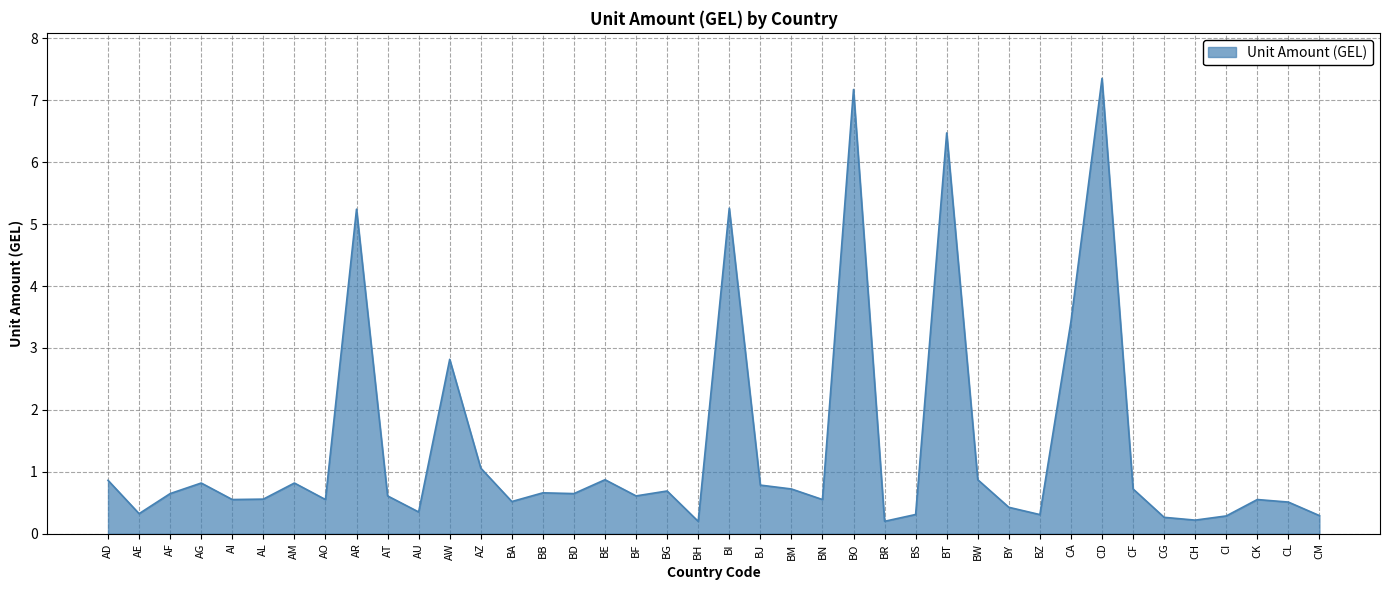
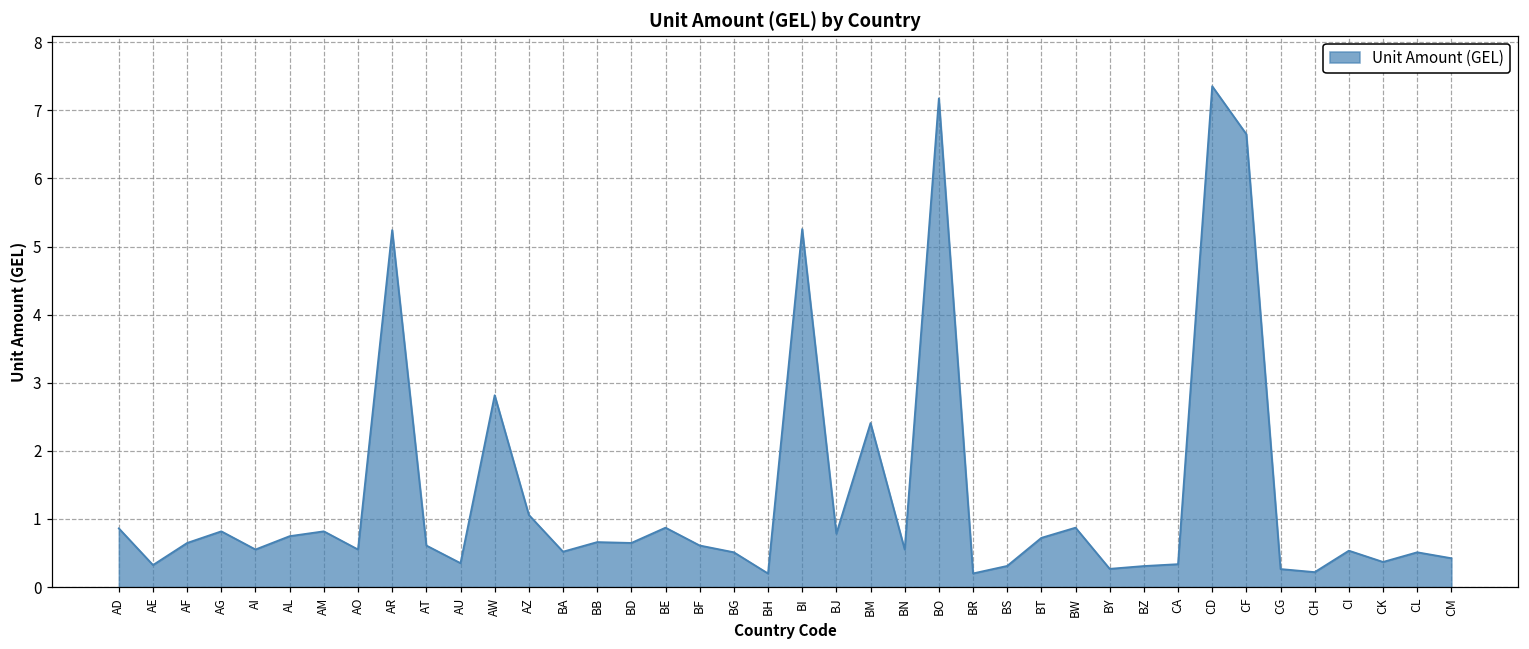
AL: 0.6 -> 0.7
BG: 0.7 -> 0.5
BM: 0.7 -> 2.4
BT: 6.5 -> 0.7
BY: 0.4 -> 0.3
CA: 3.4 -> 0.3
CF: 0.7 -> 6.7
CI: 0.3 -> 0.5
CK: 0.6 -> 0.4
CM: 0.3 -> 0.4
